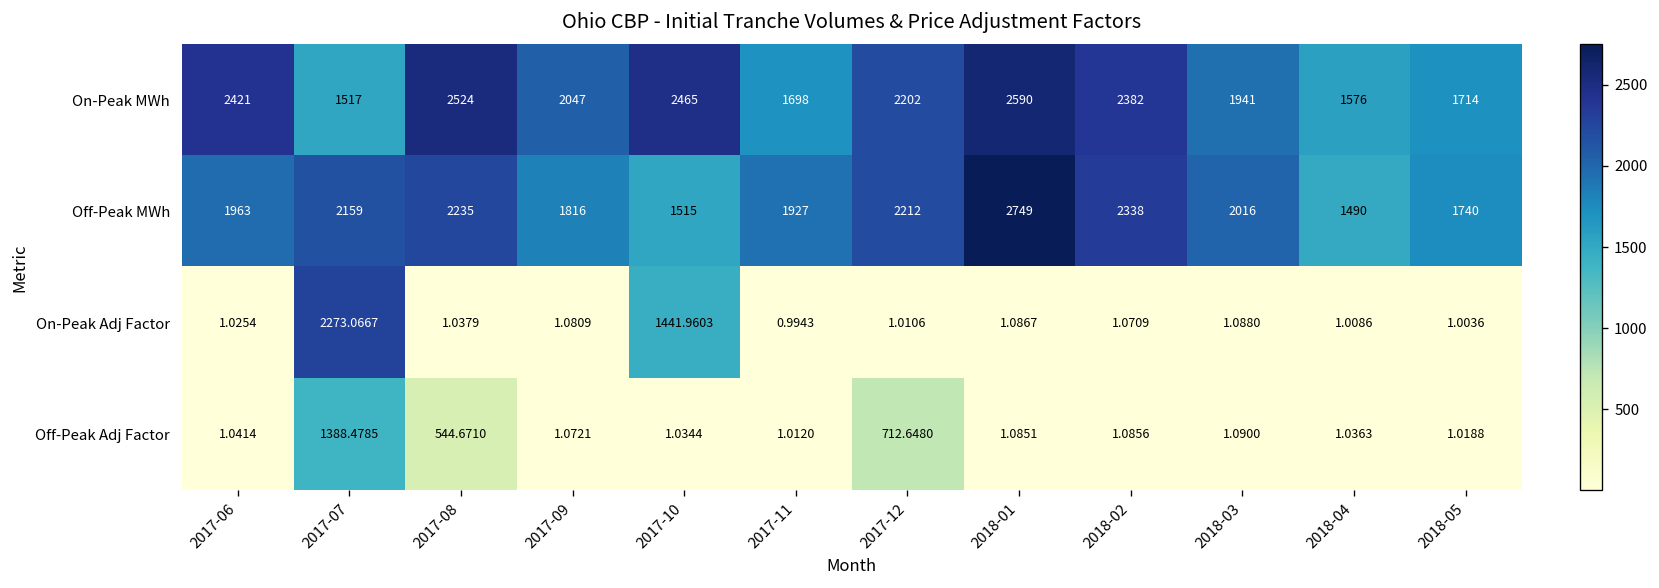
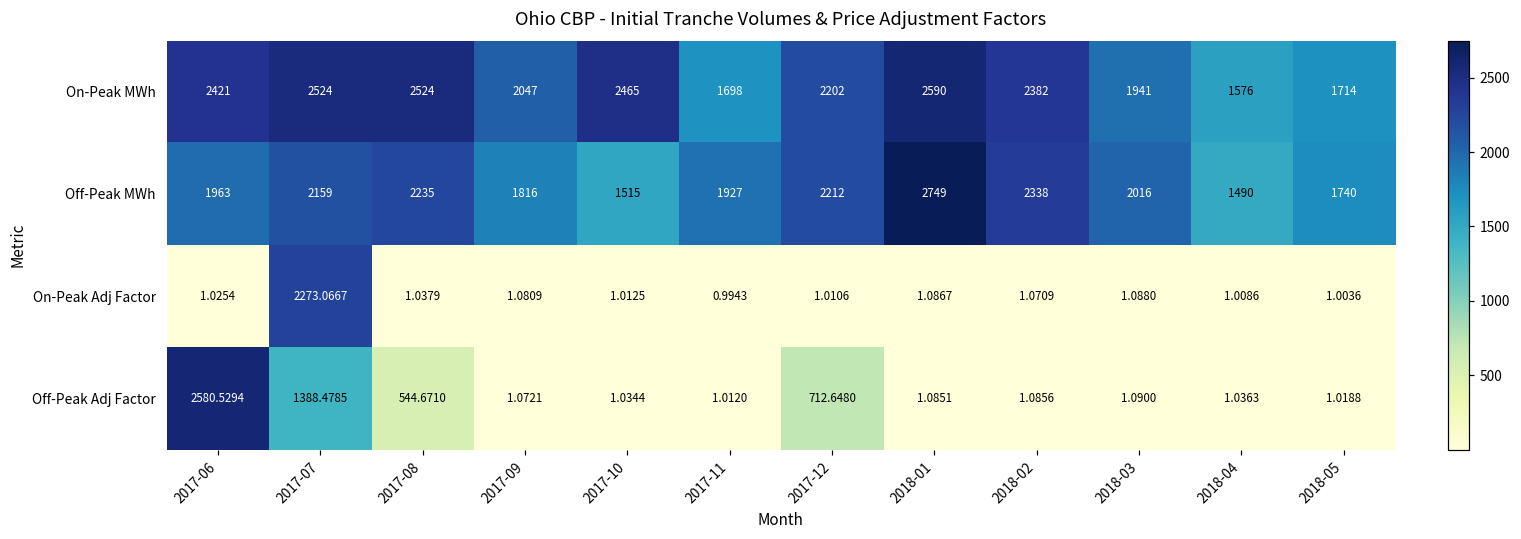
On-Peak MWh, 2017-07: 1517 -> 2524
On-Peak Adj Factor, 2017-10: 1441.9603 -> 1.0125
Off-Peak Adj Factor, 2017-06: 1.0414 -> 2580.5294
